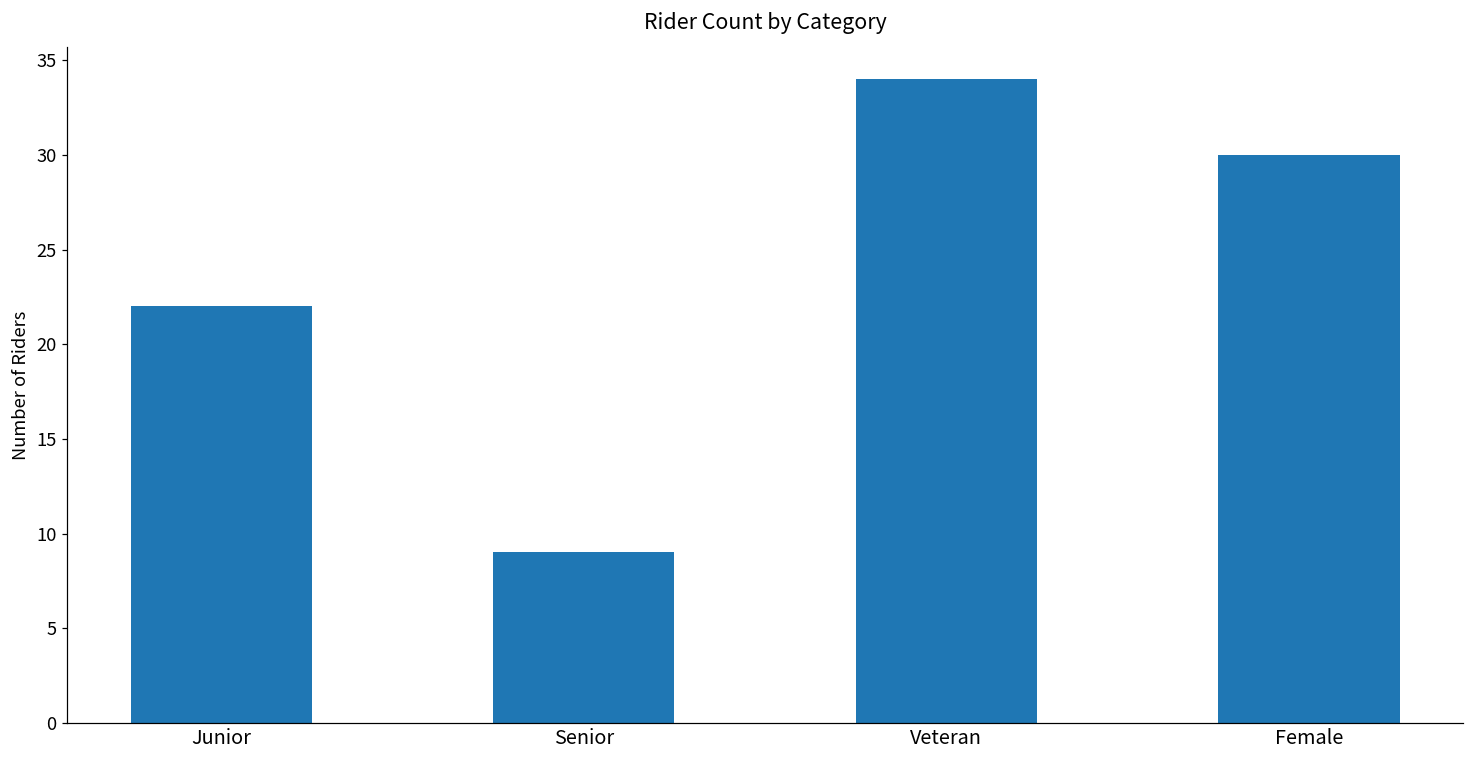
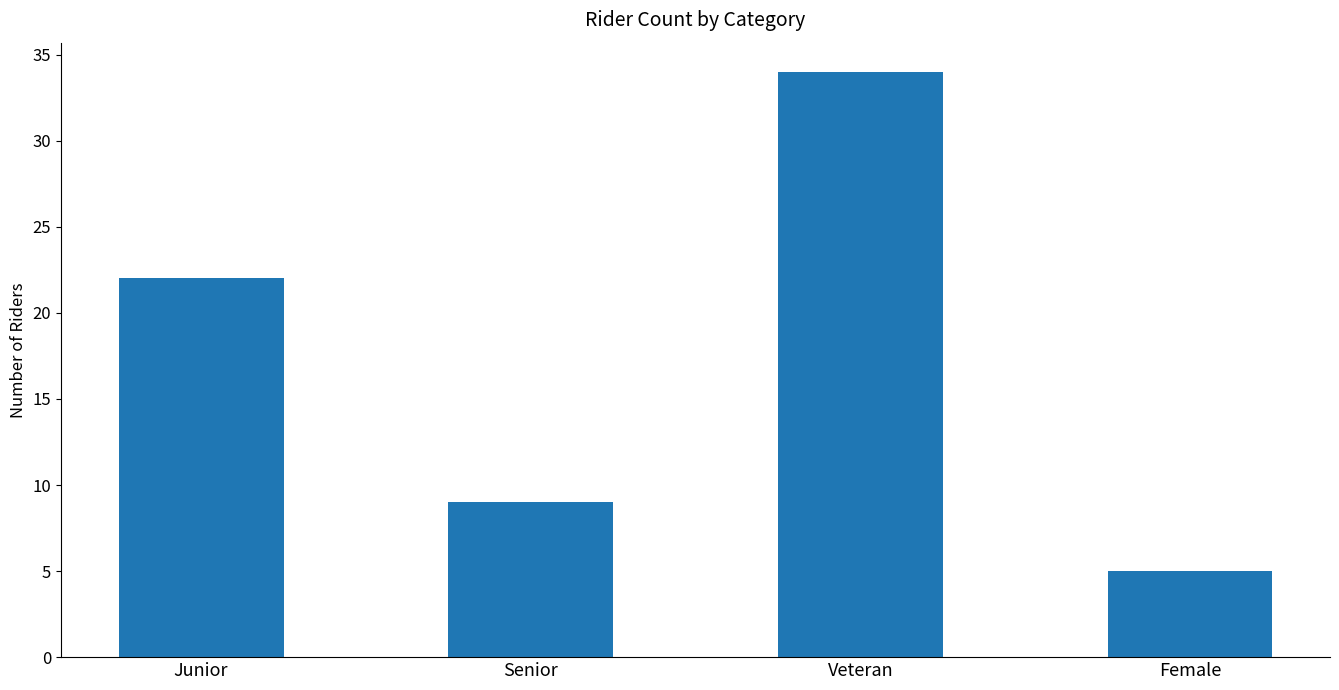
Female: 30 -> 5
